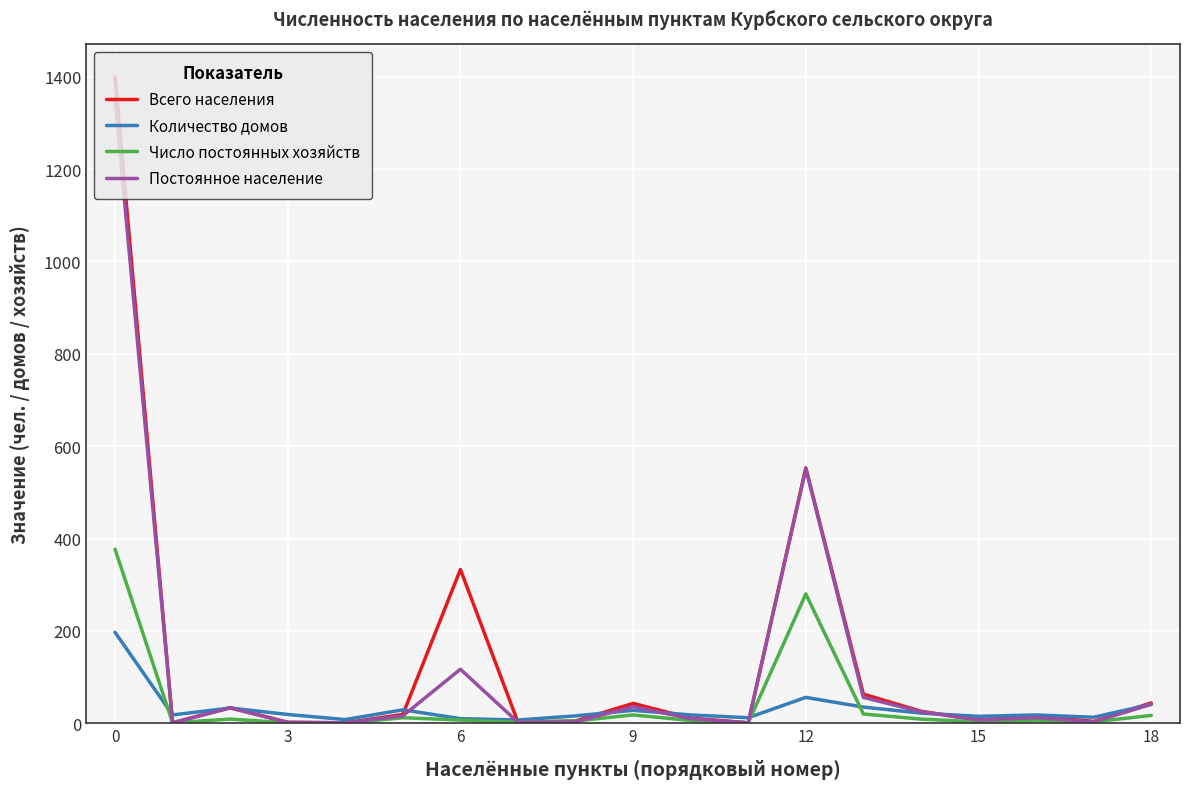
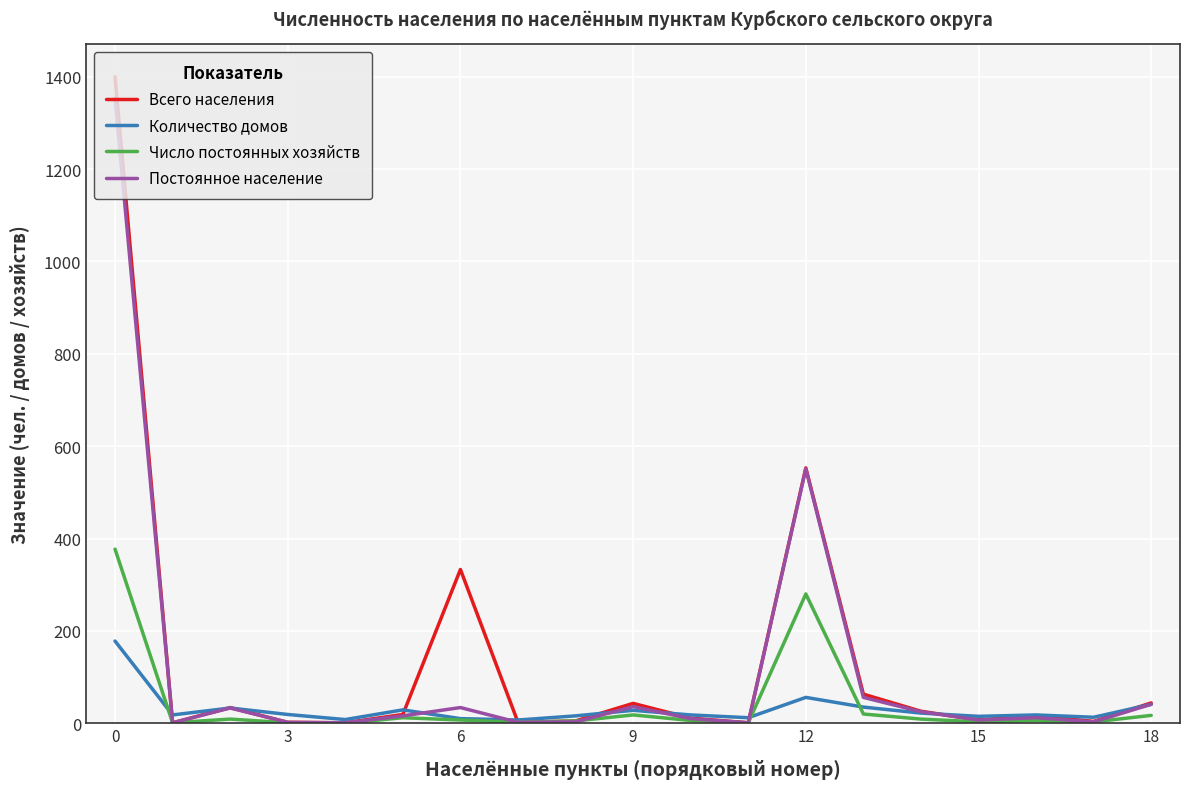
Количество домов, 0: 200 -> 180
Постоянное население, 6: 120 -> 30
